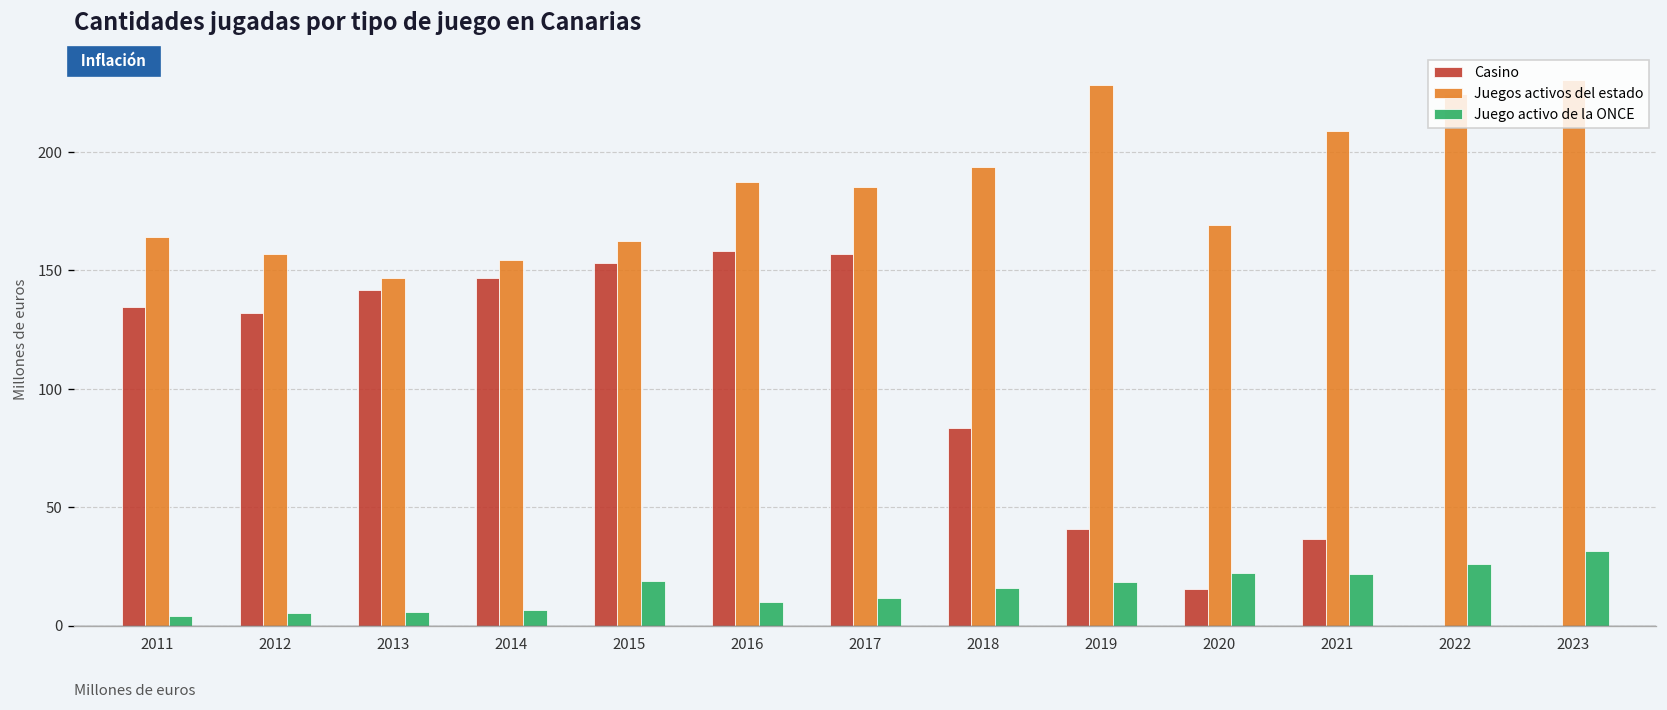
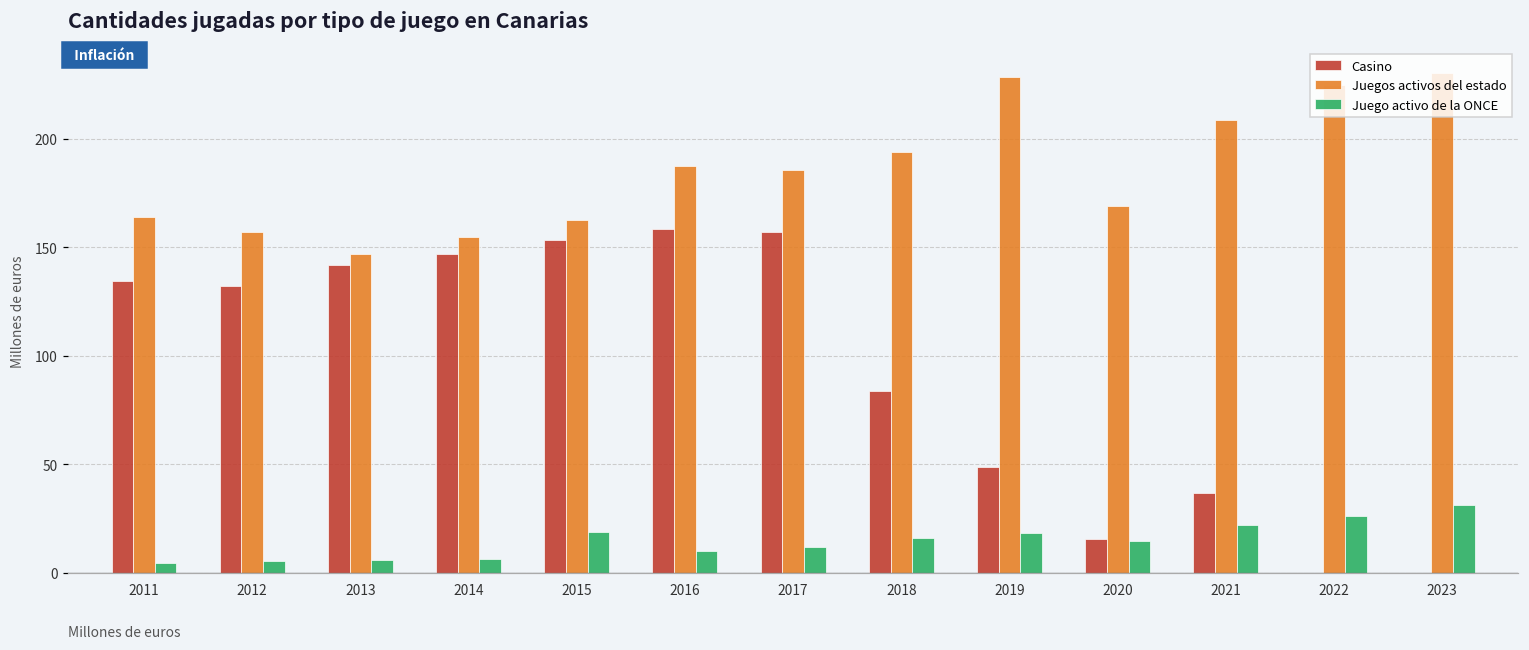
Casino, 2019: 41 -> 49
Juego activo de la ONCE, 2020: 22 -> 15
